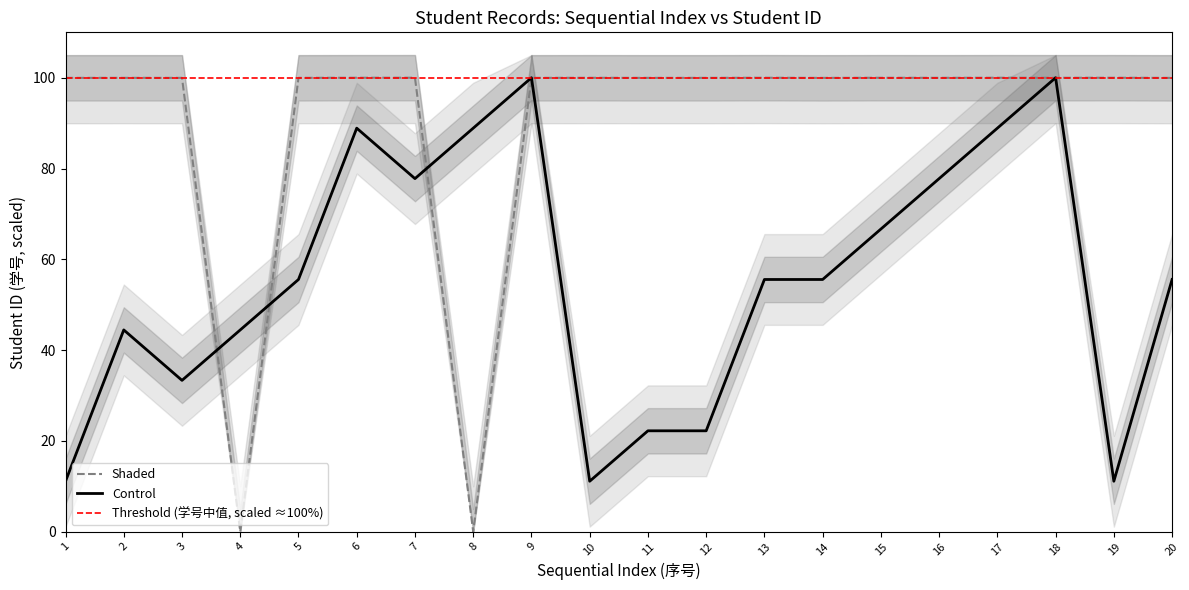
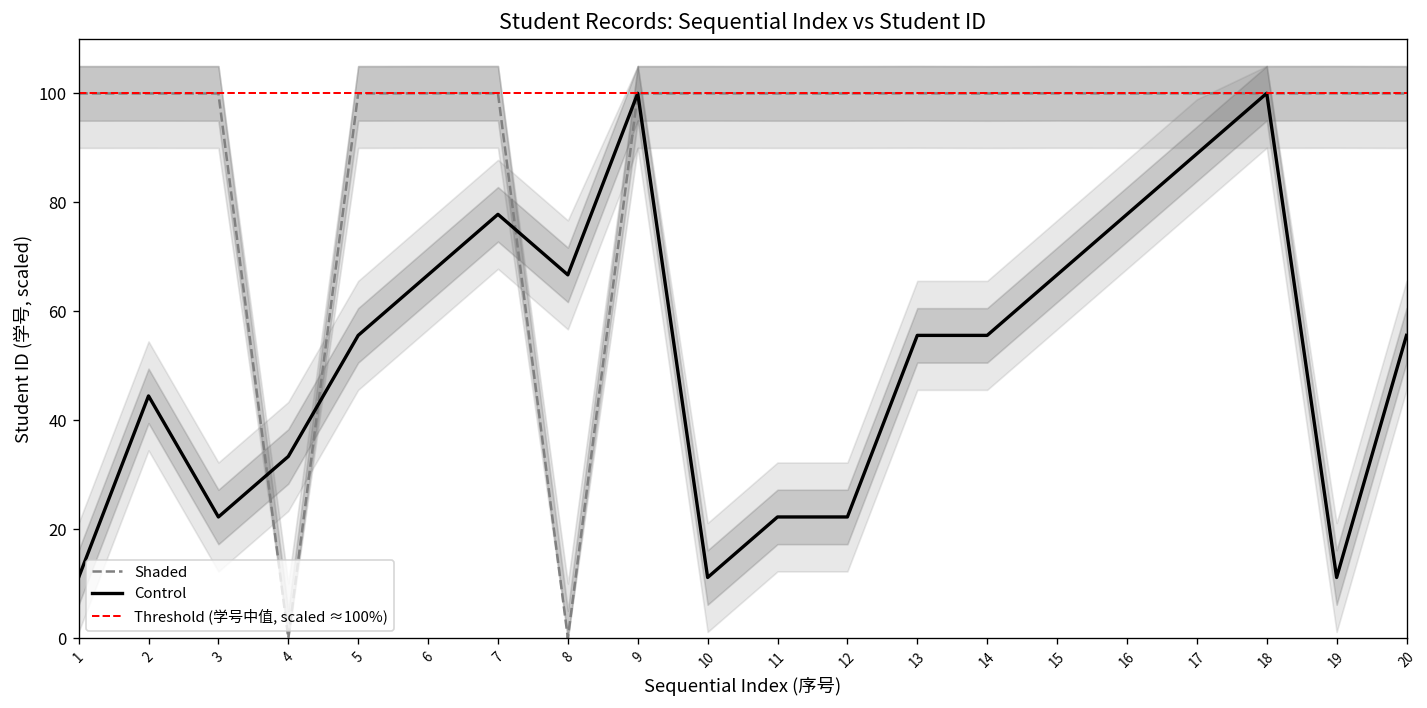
Control, 3: 33 -> 22
Control, 4: 44 -> 33
Control, 6: 89 -> 67
Control, 8: 89 -> 67
